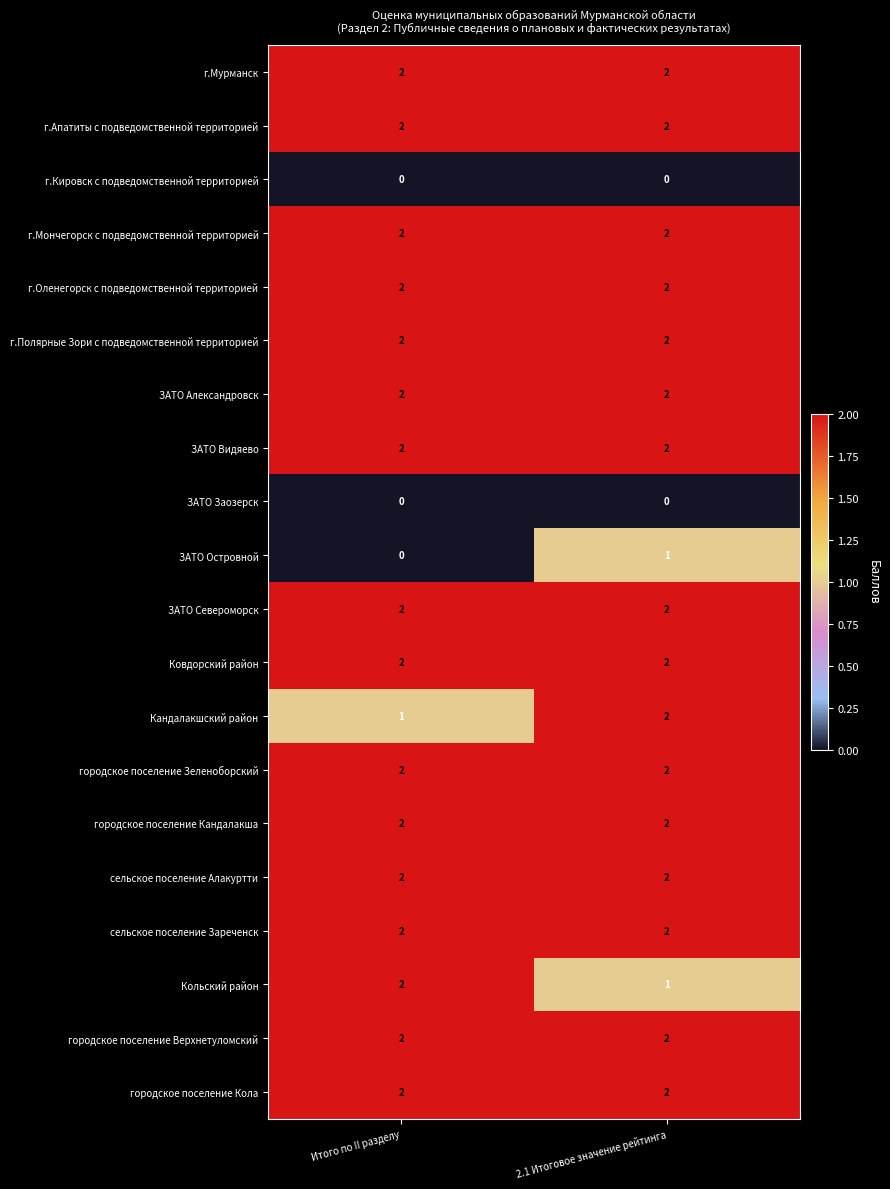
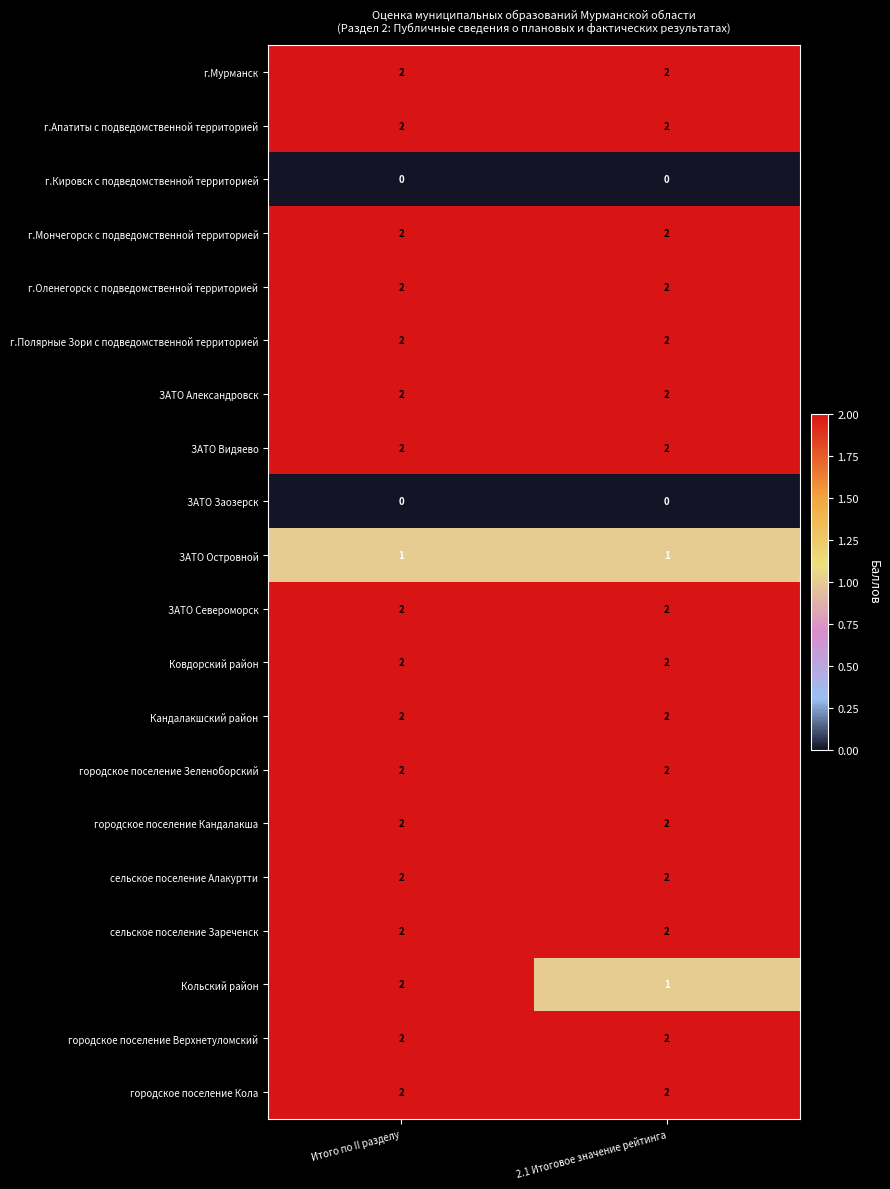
ЗАТО Островной, Итого по II разделу: 0 -> 1
Кандалакшский район, Итого по II разделу: 1 -> 2
